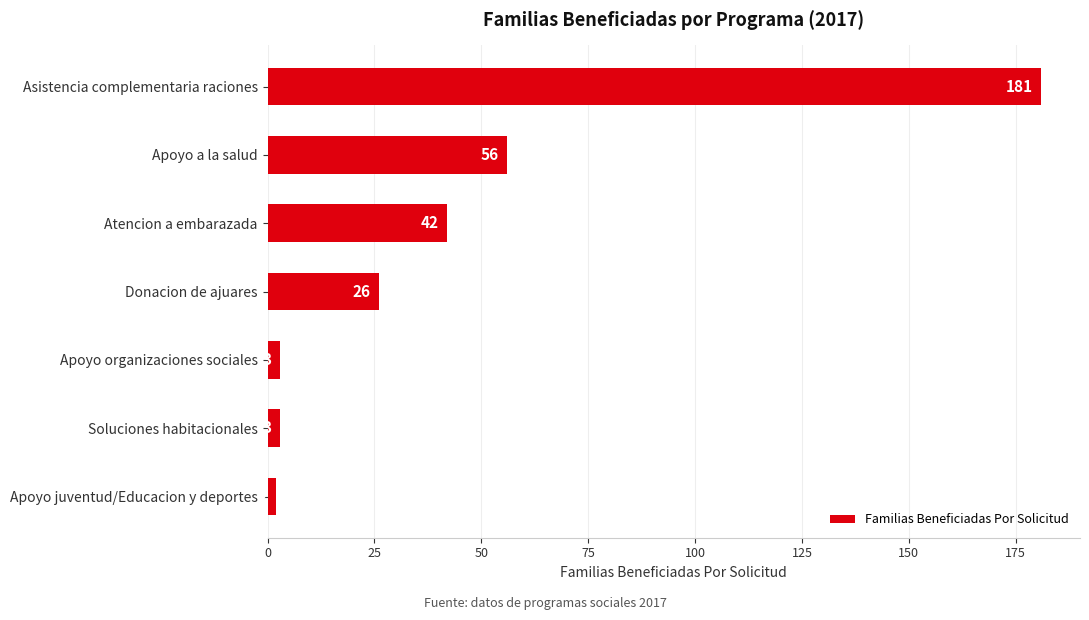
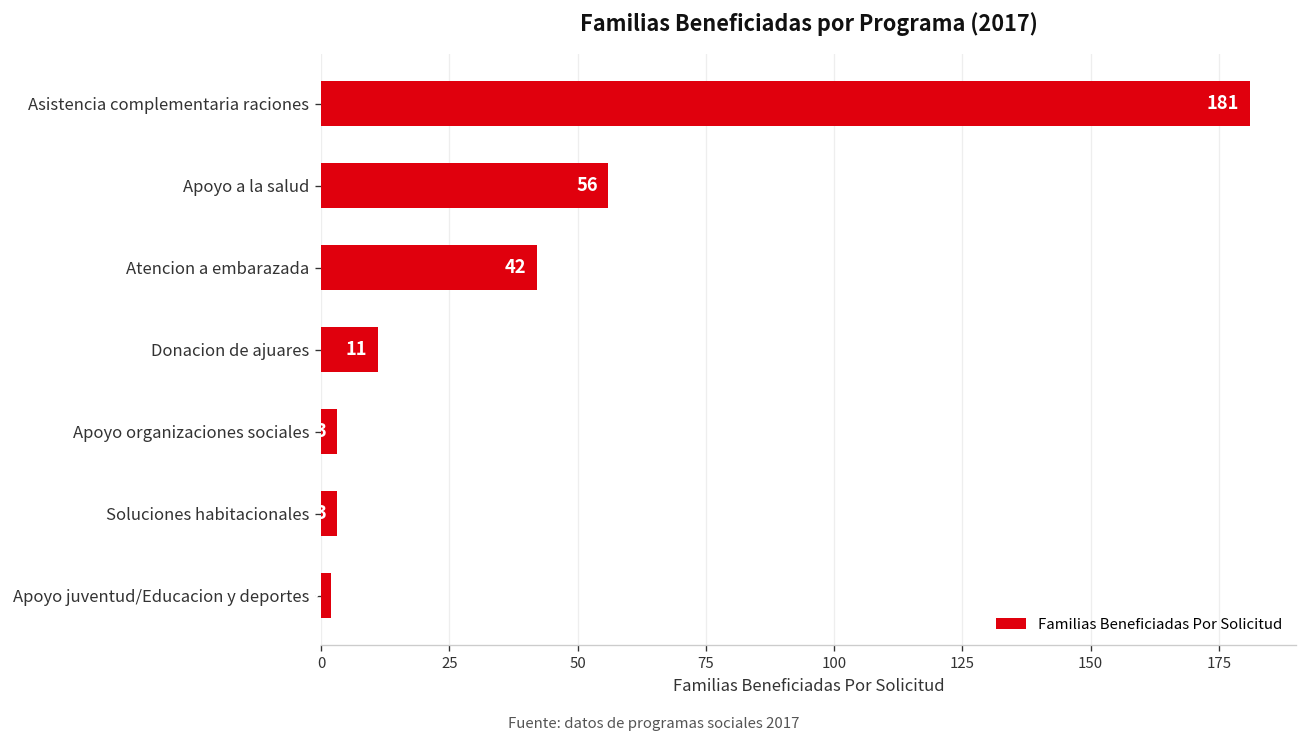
Donacion de ajuares: 26 -> 11
